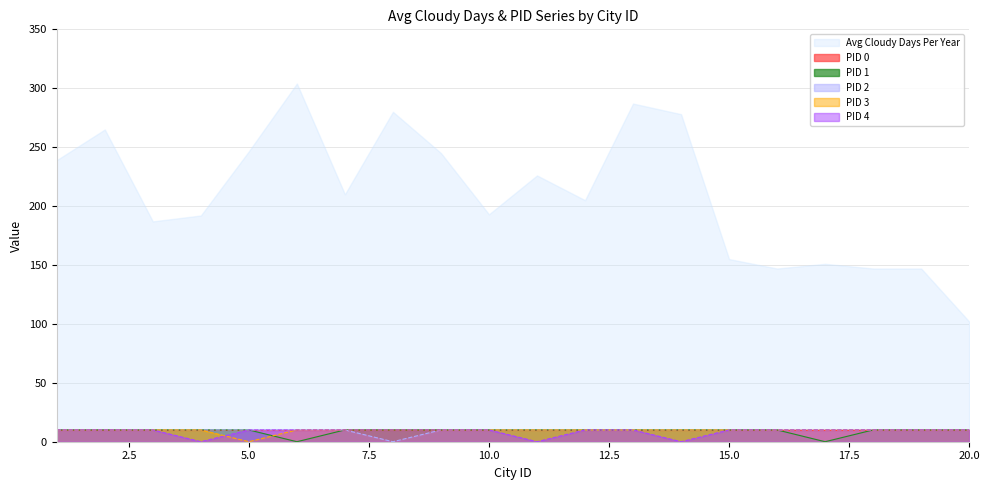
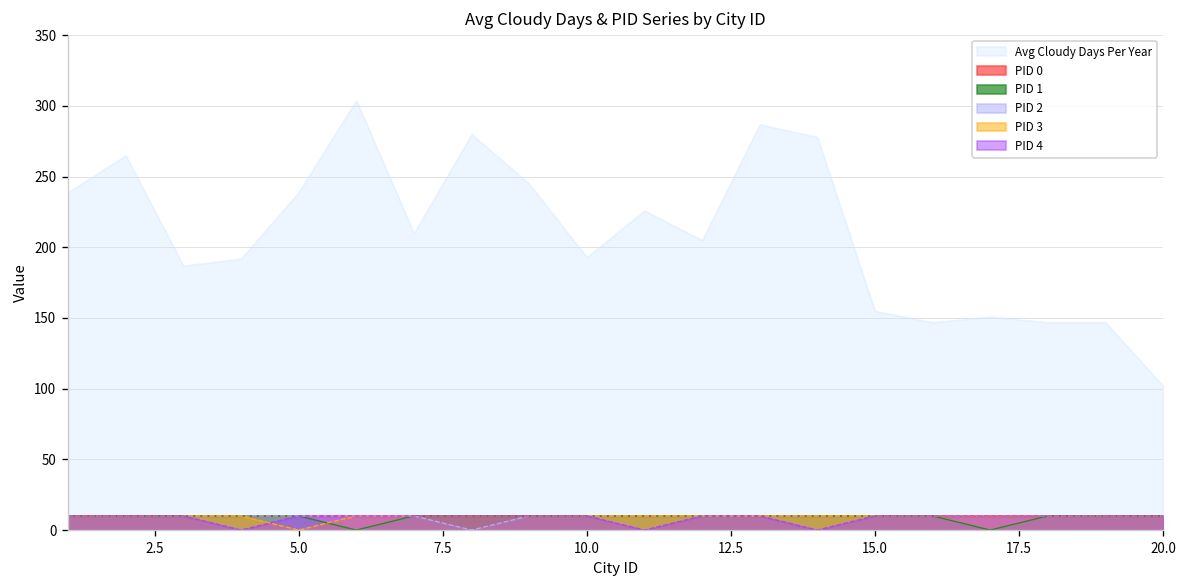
Avg Cloudy Days Per Year, 5.0: 247 -> 239
